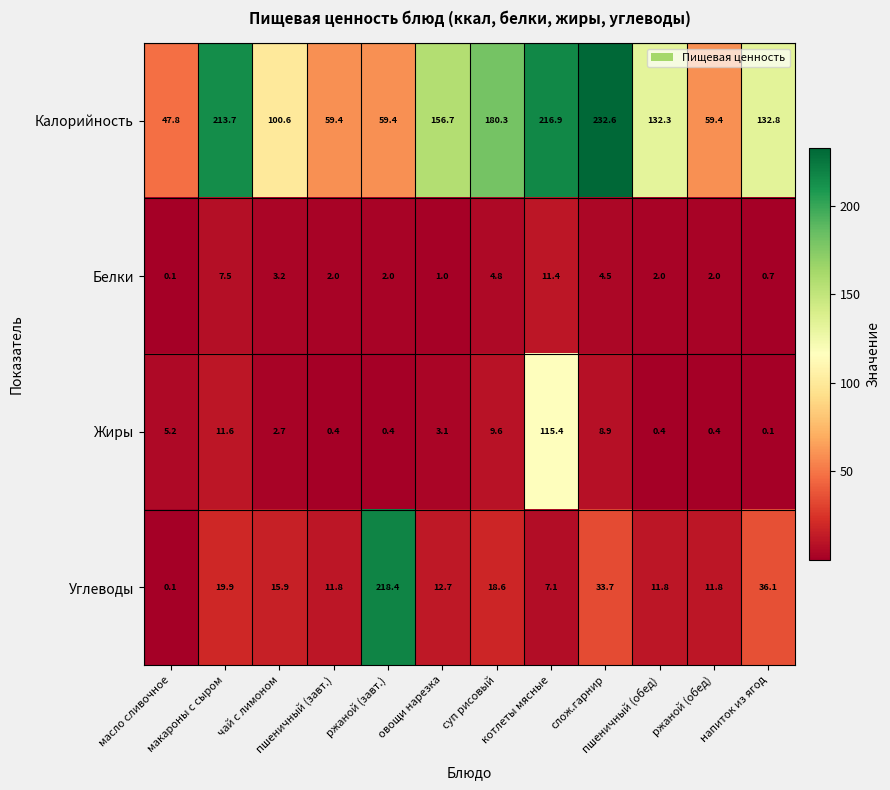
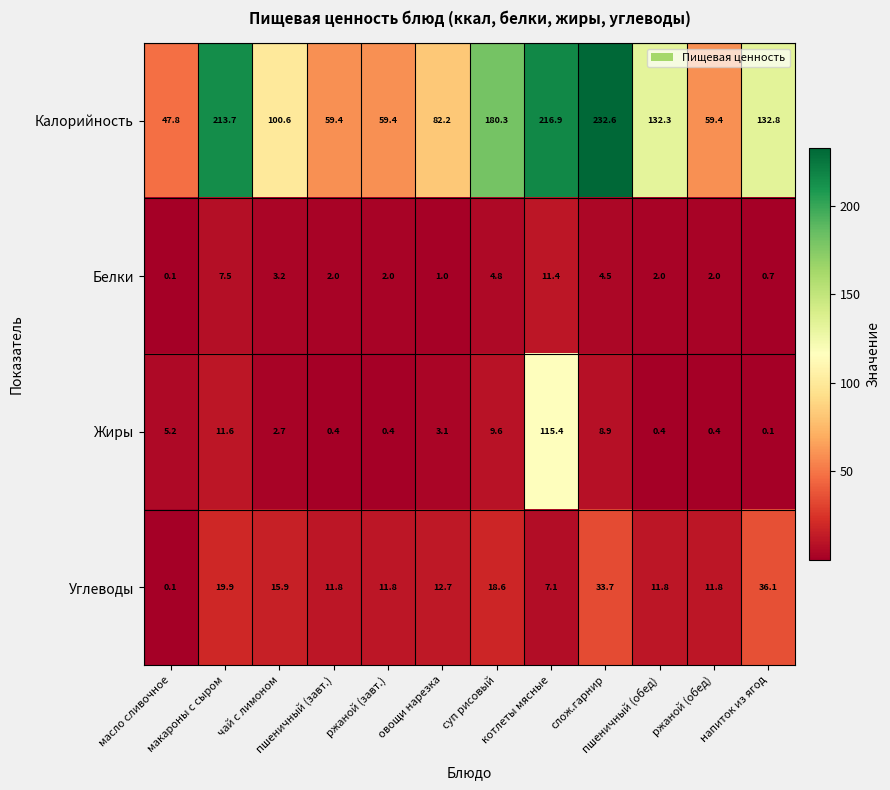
Калорийность, овощи нарезка: 156.7 -> 82.2
Углеводы, ржаной (завт.): 218.4 -> 11.8
